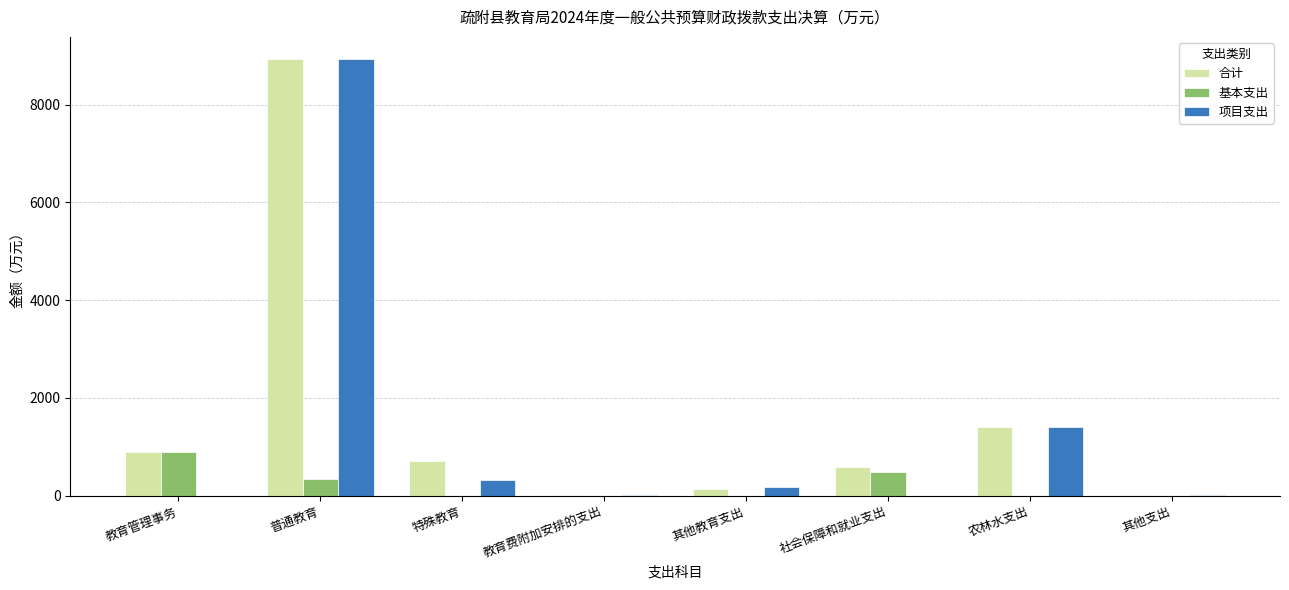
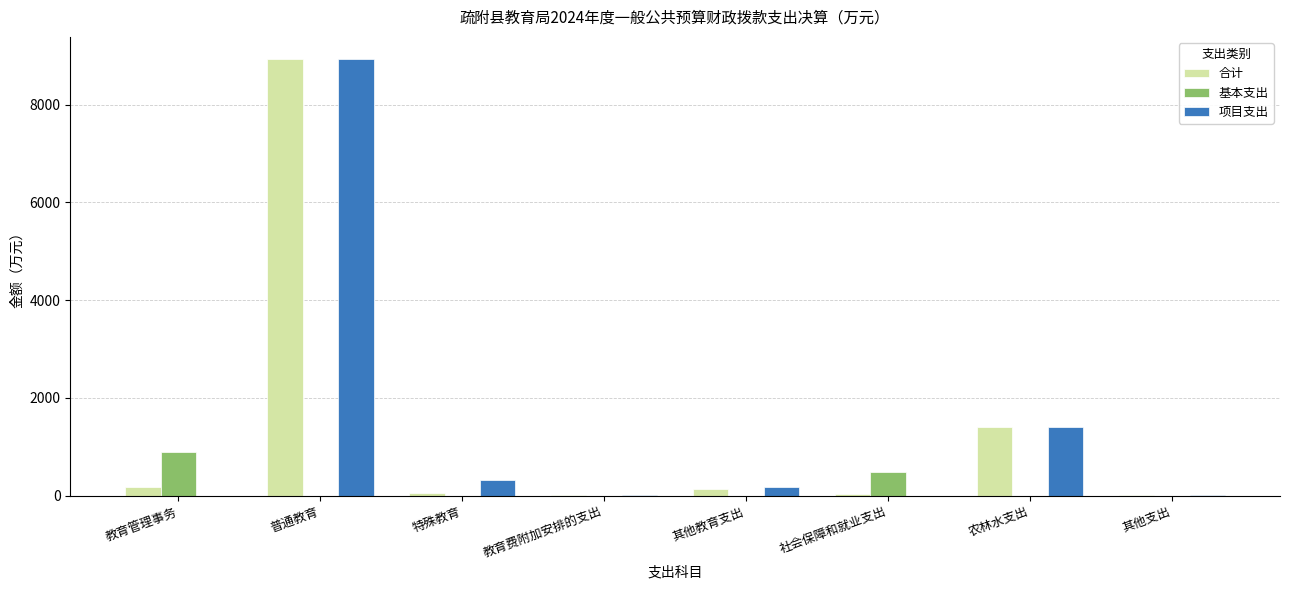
合计, 教育管理事务: 900 -> 200
基本支出, 普通教育: 300 -> 0
合计, 特殊教育: 700 -> 100
合计, 社会保障和就业支出: 600 -> 0
